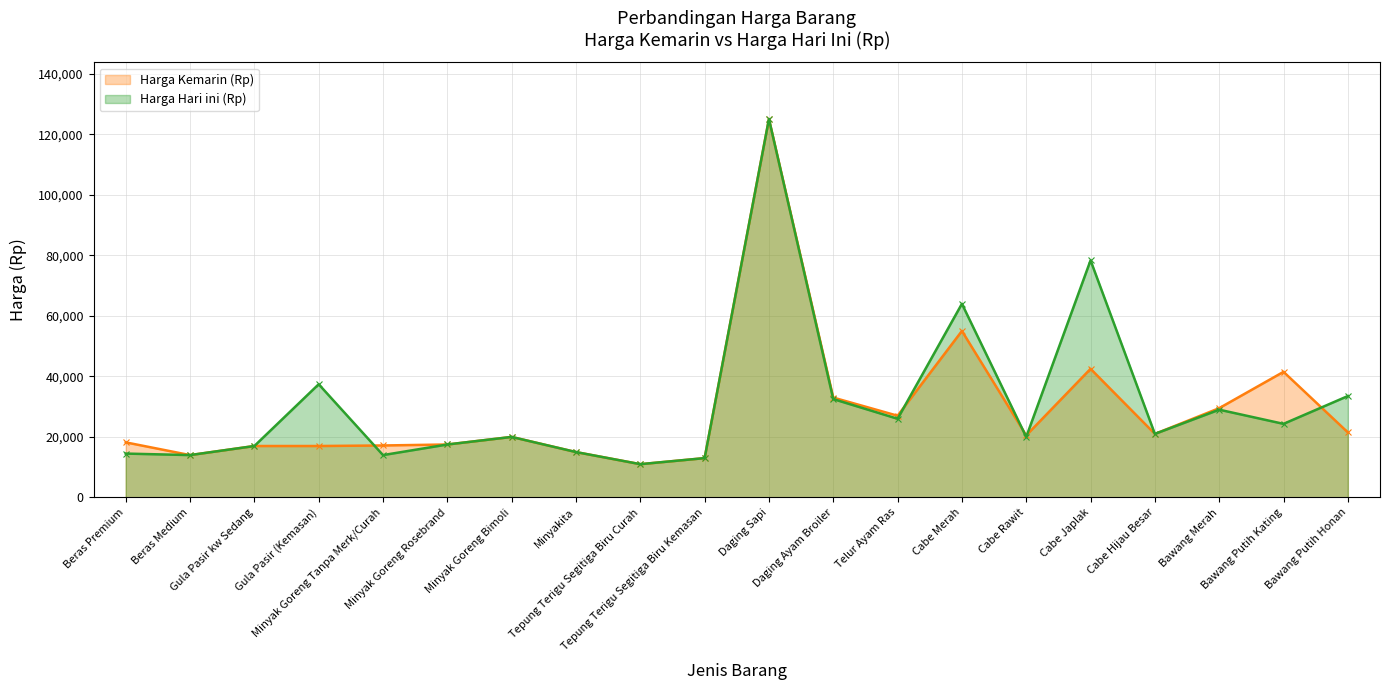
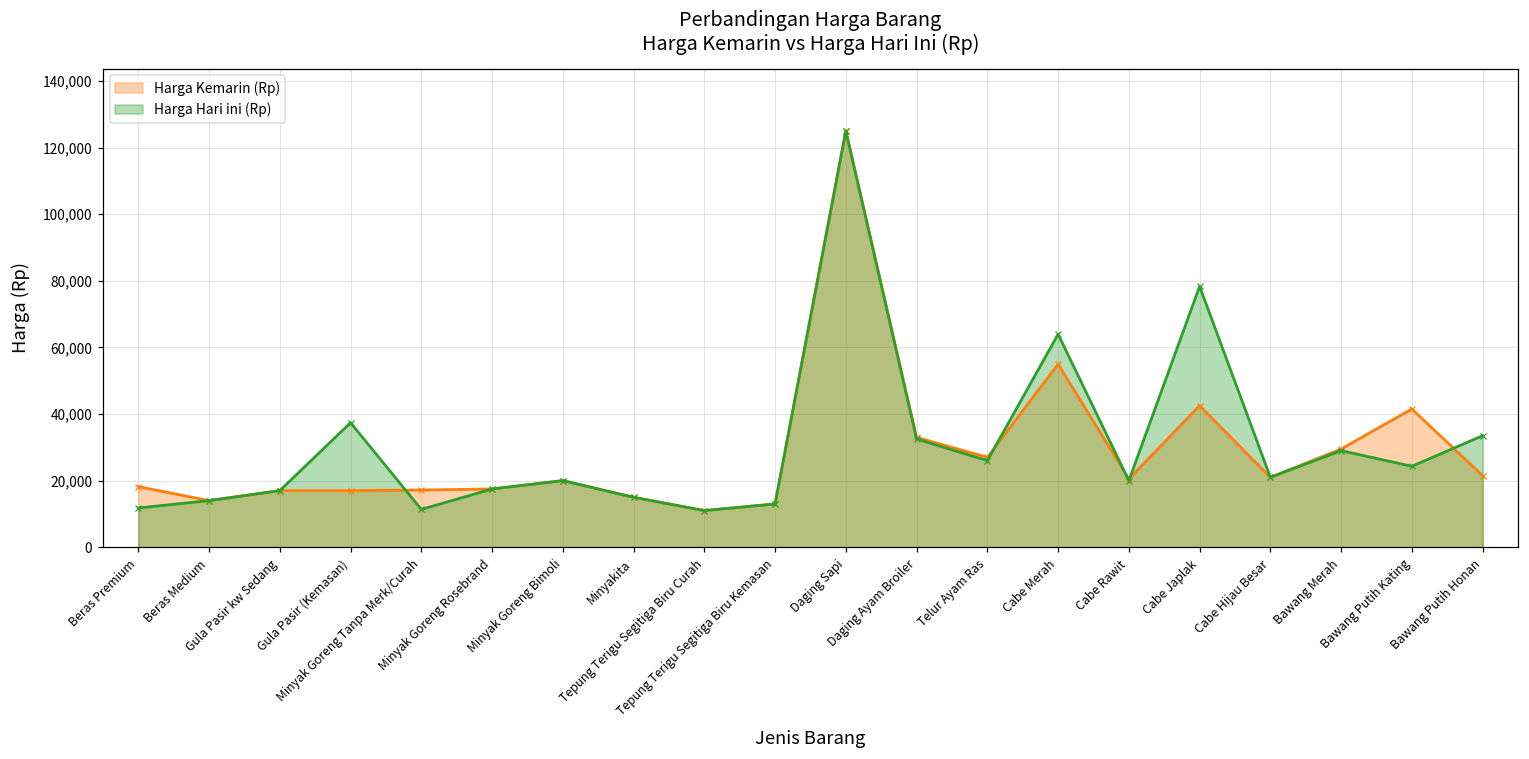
Harga Hari ini (Rp), Beras Premium: 15,000 -> 12,000
Harga Hari ini (Rp), Minyak Goreng Tanpa Merk/Curah: 14,000 -> 11,000
